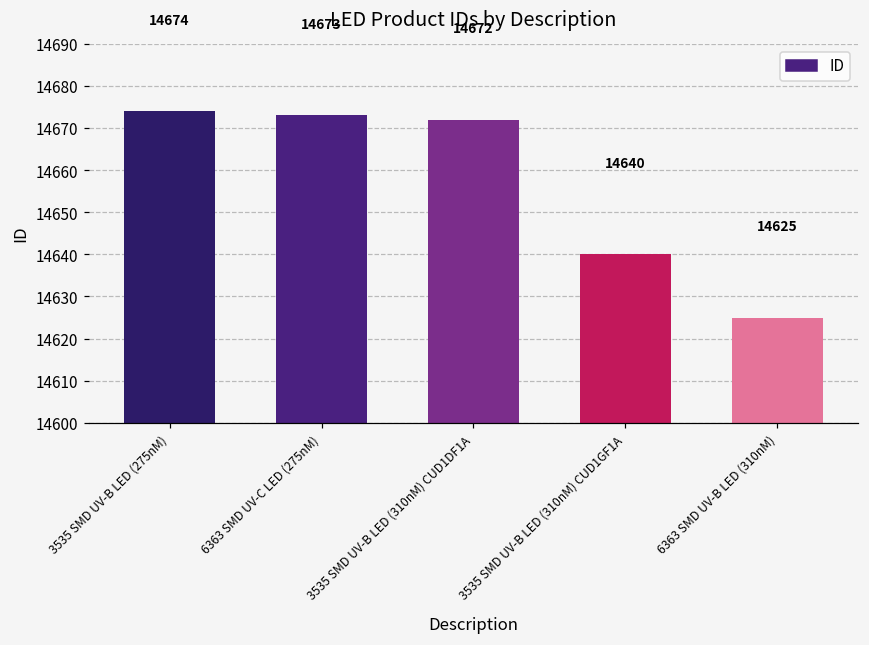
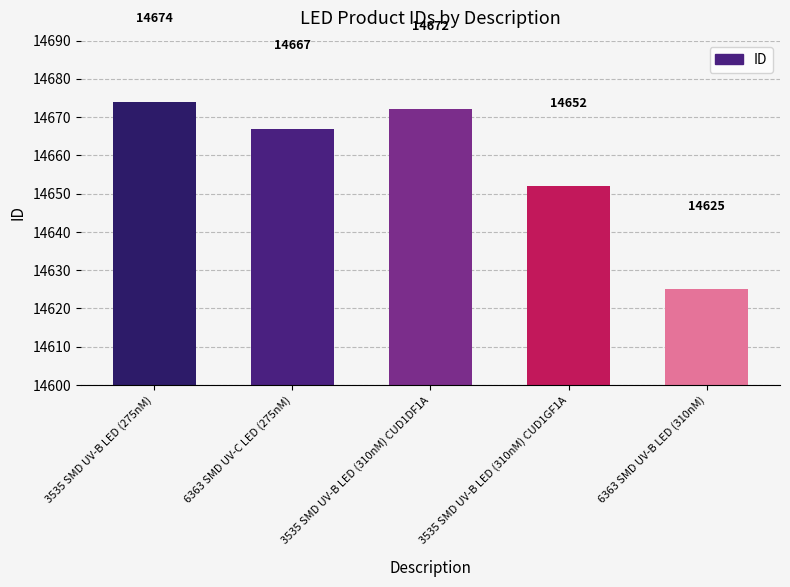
6363 SMD UV-C LED (275nM): 14673 -> 14667
3535 SMD UV-B LED (310nM) CUD1GF1A: 14640 -> 14652
